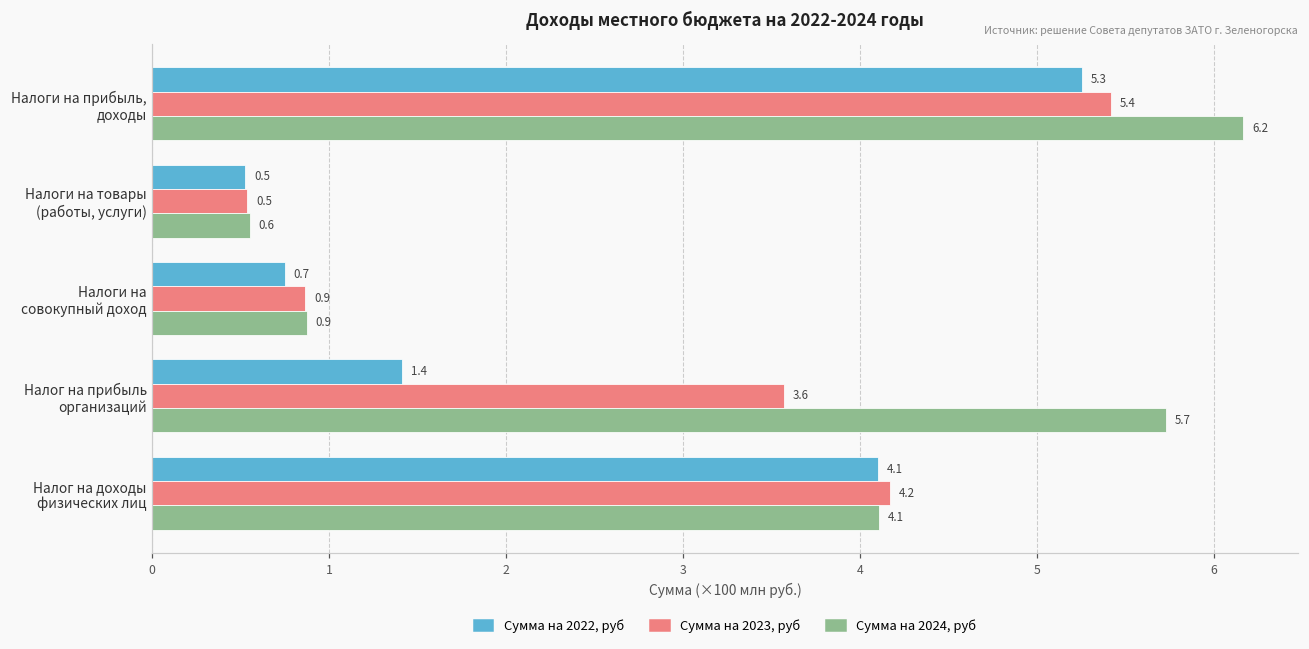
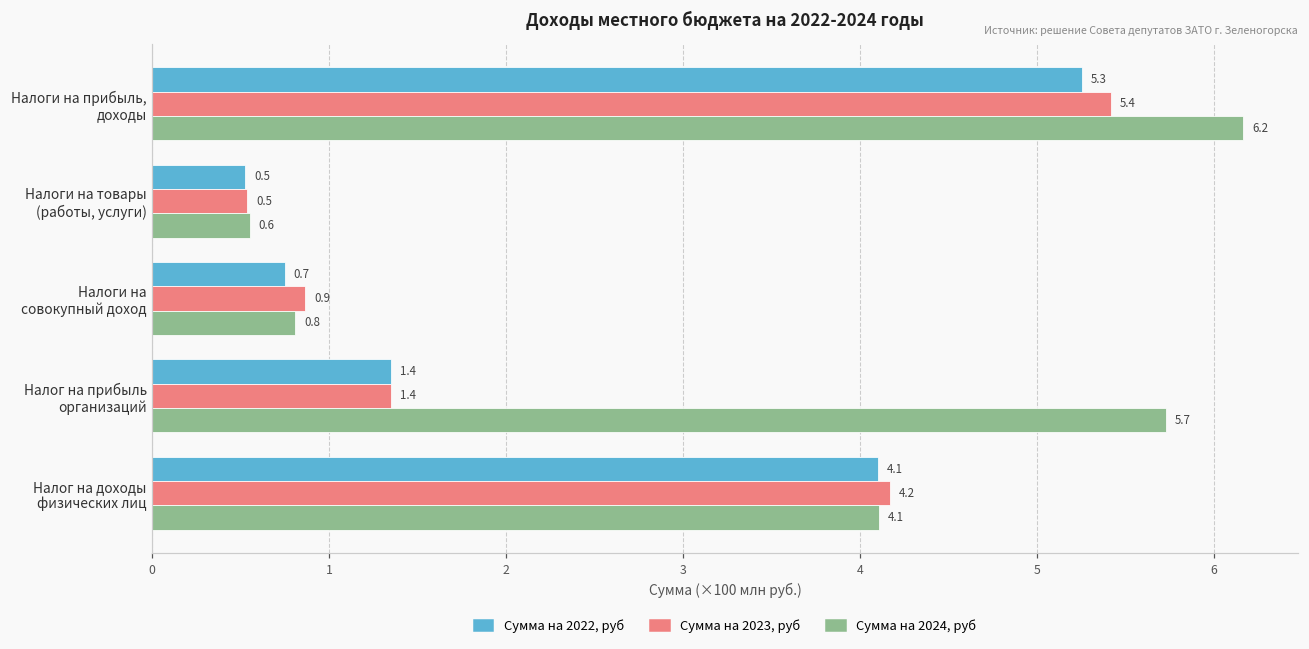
Сумма на 2024, руб, Налоги на совокупный доход: 0.9 -> 0.8
Сумма на 2022, руб, Налог на прибыль организаций: 1.41 -> 1.35
Сумма на 2023, руб, Налог на прибыль организаций: 3.6 -> 1.4
